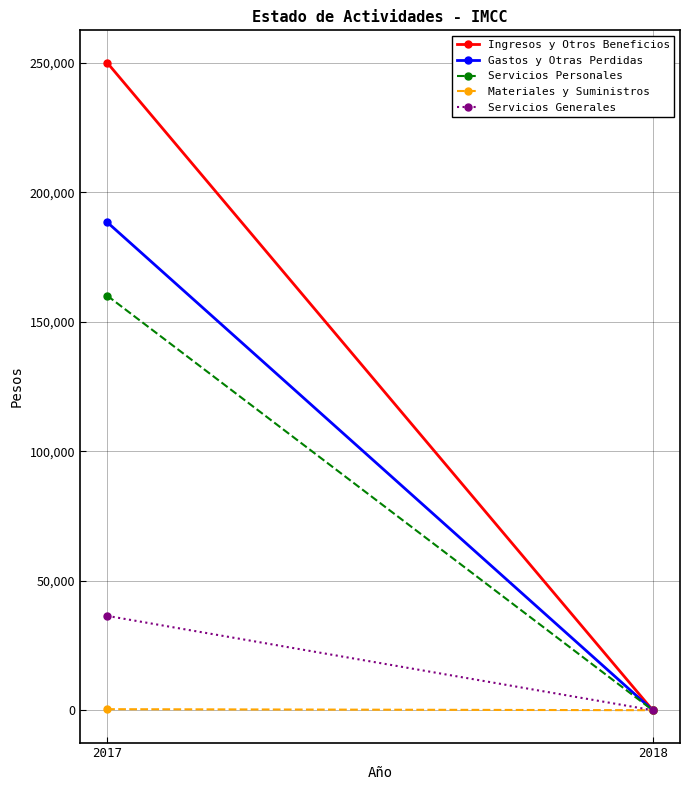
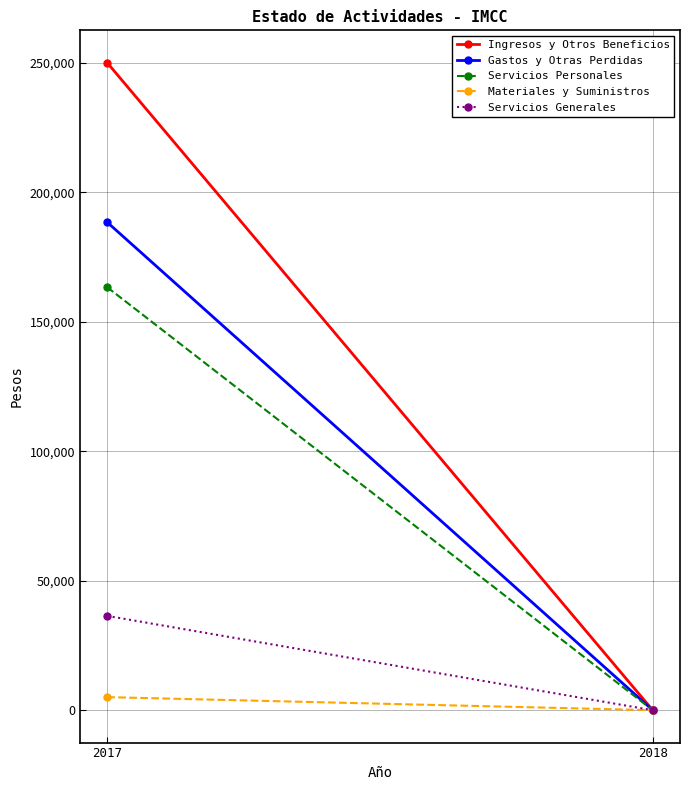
Servicios Personales, 2017: 160,000 -> 163,000
Materiales y Suministros, 2017: 0 -> 5,000
